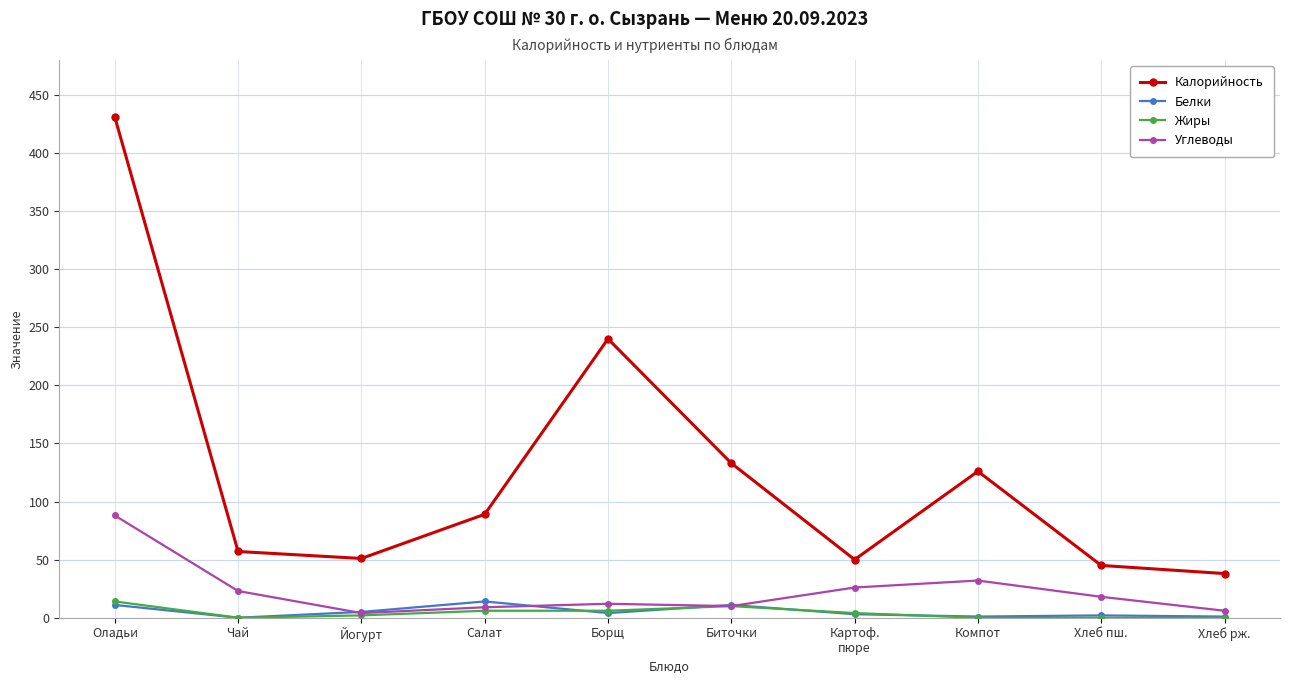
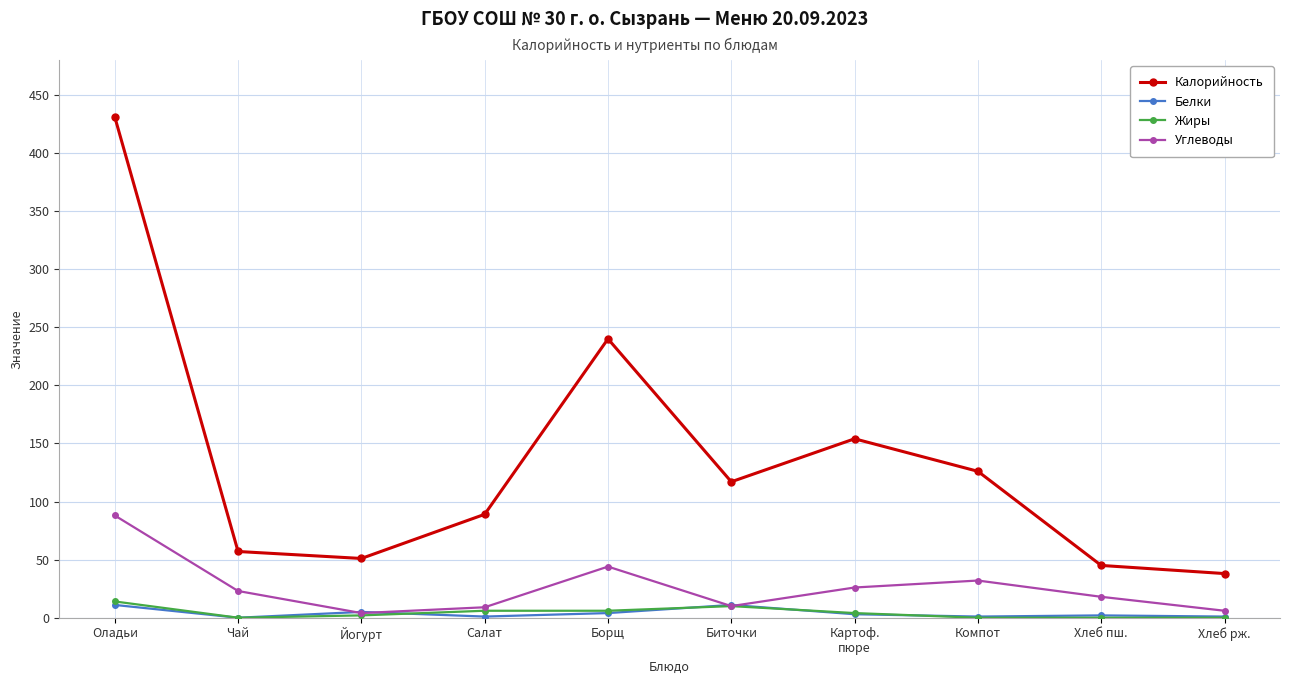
Белки, Салат: 14 -> 1
Углеводы, Борщ: 12 -> 44
Калорийность, Биточки: 133 -> 117
Калорийность, Картоф. пюре: 50 -> 154
